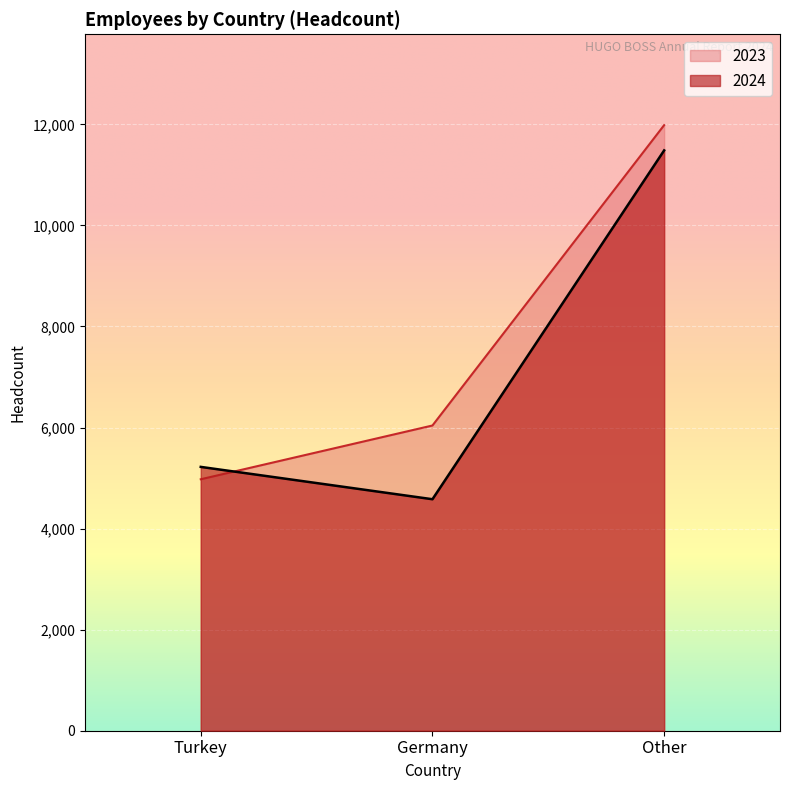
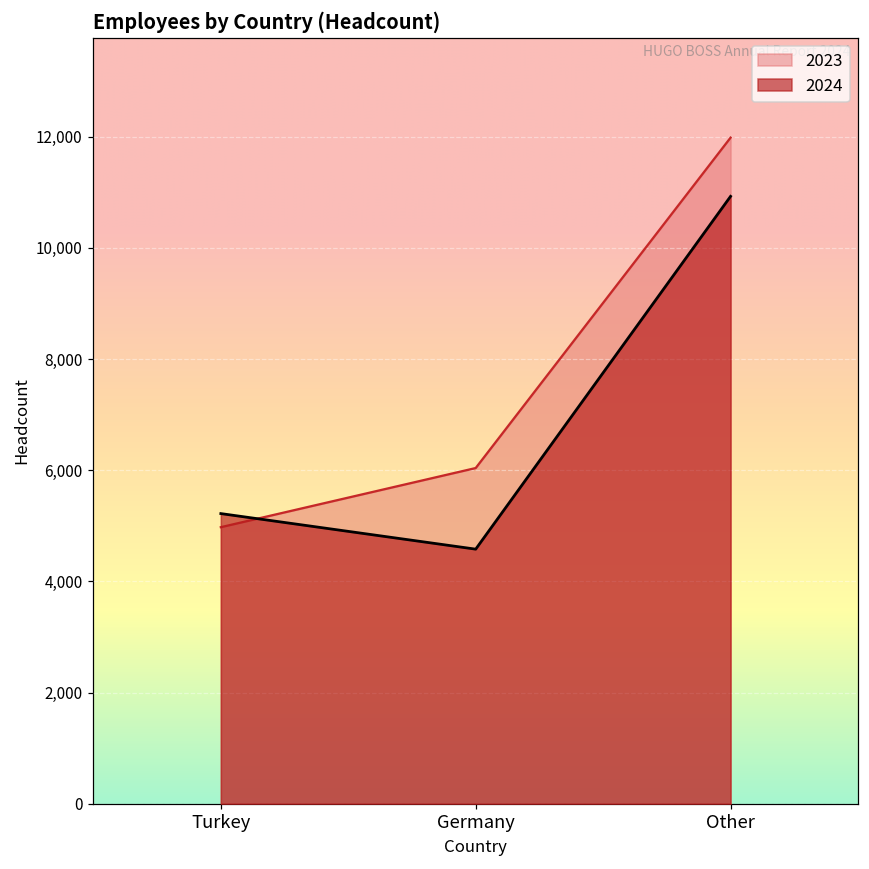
2024, Other: 11,500 -> 10,900
